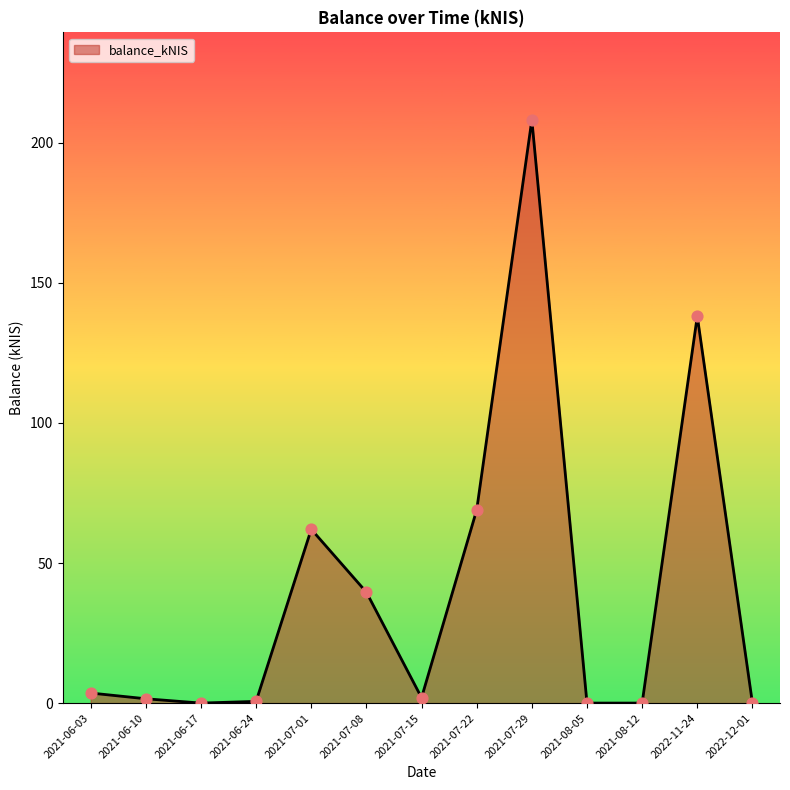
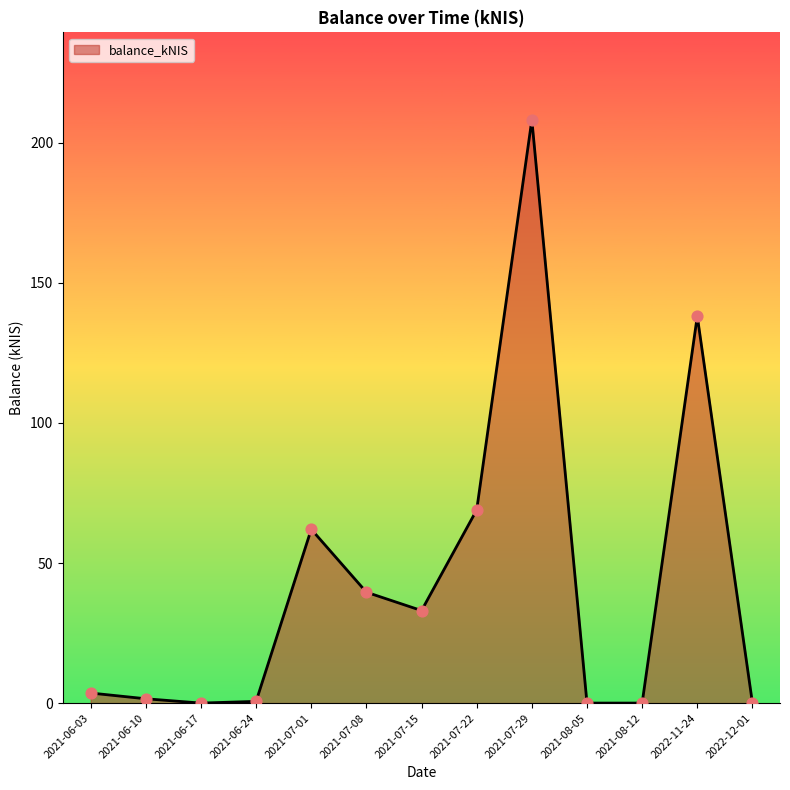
2021-07-15: 2 -> 33
